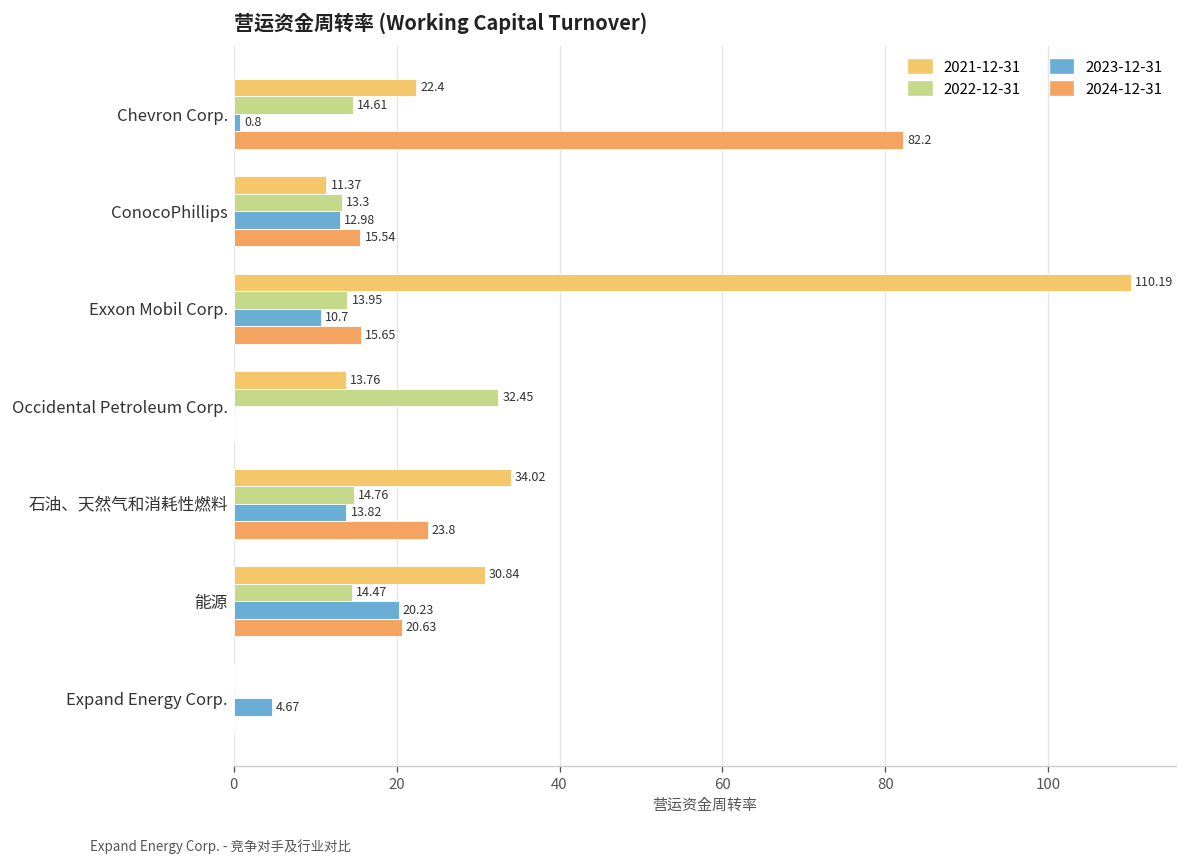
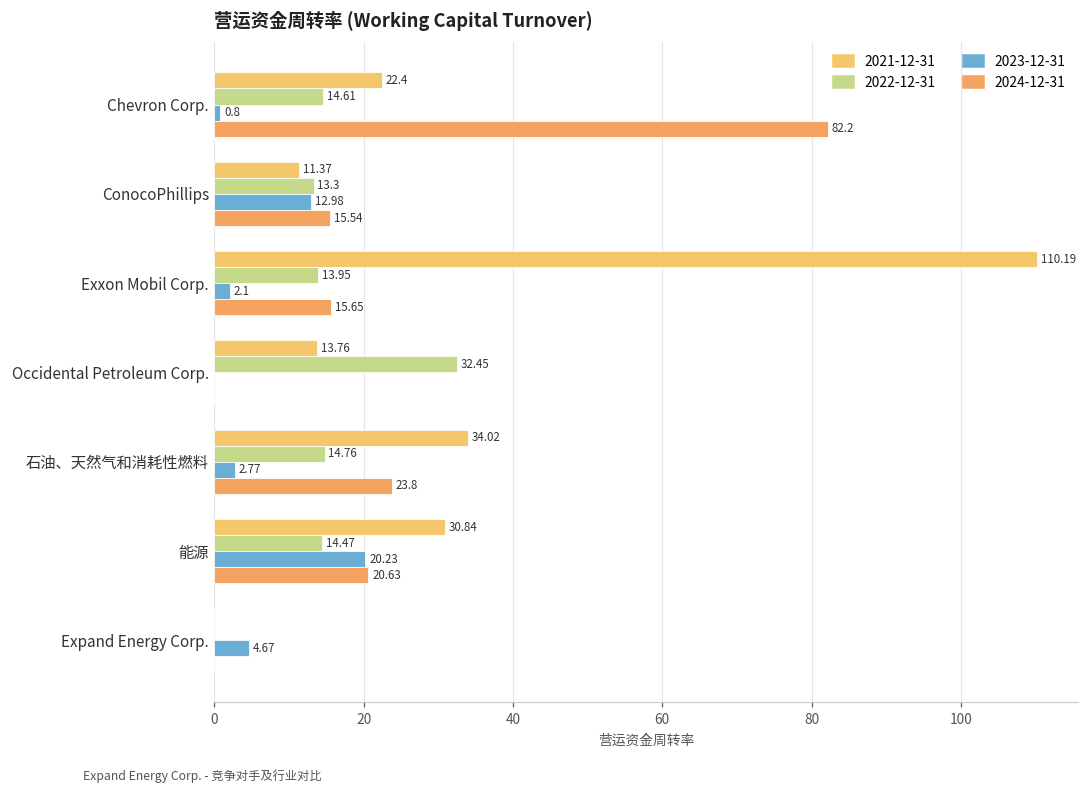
2023-12-31, Exxon Mobil Corp.: 10.7 -> 2.1
2023-12-31, 石油、天然气和消耗性燃料: 13.82 -> 2.77
